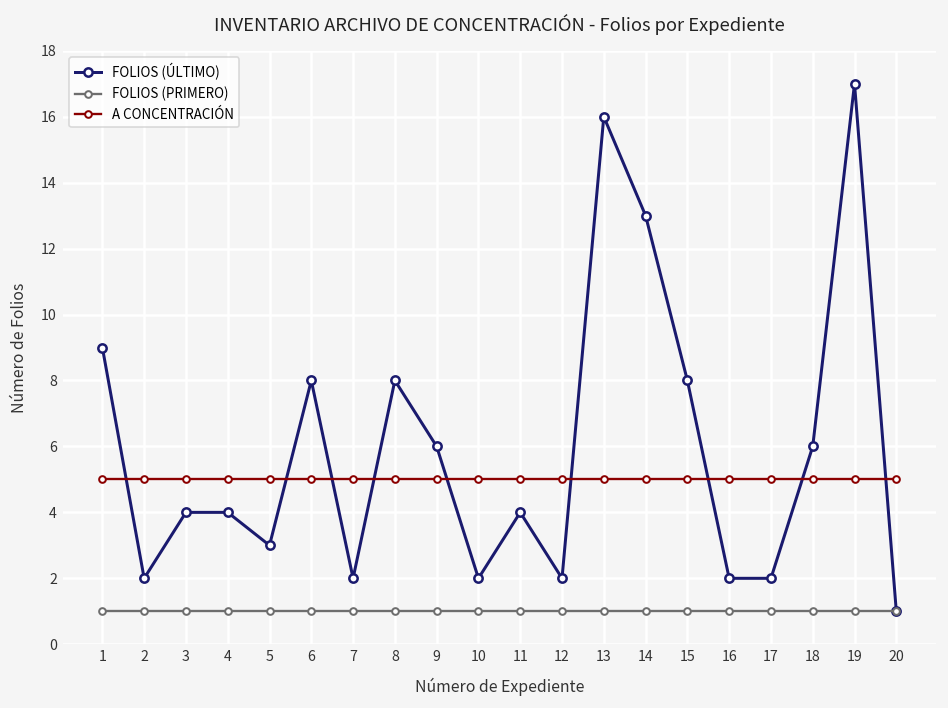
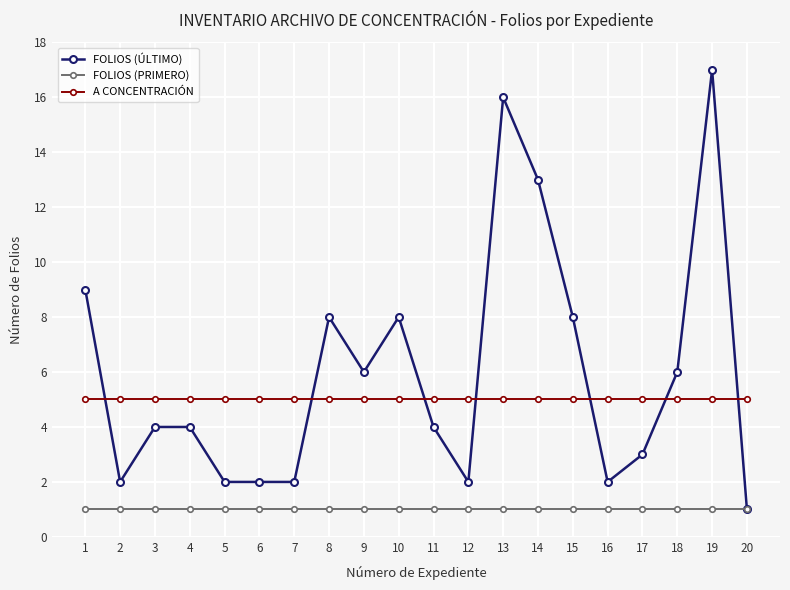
FOLIOS (ÚLTIMO), 5: 3 -> 2
FOLIOS (ÚLTIMO), 6: 8 -> 2
FOLIOS (ÚLTIMO), 10: 2 -> 8
FOLIOS (ÚLTIMO), 17: 2 -> 3
